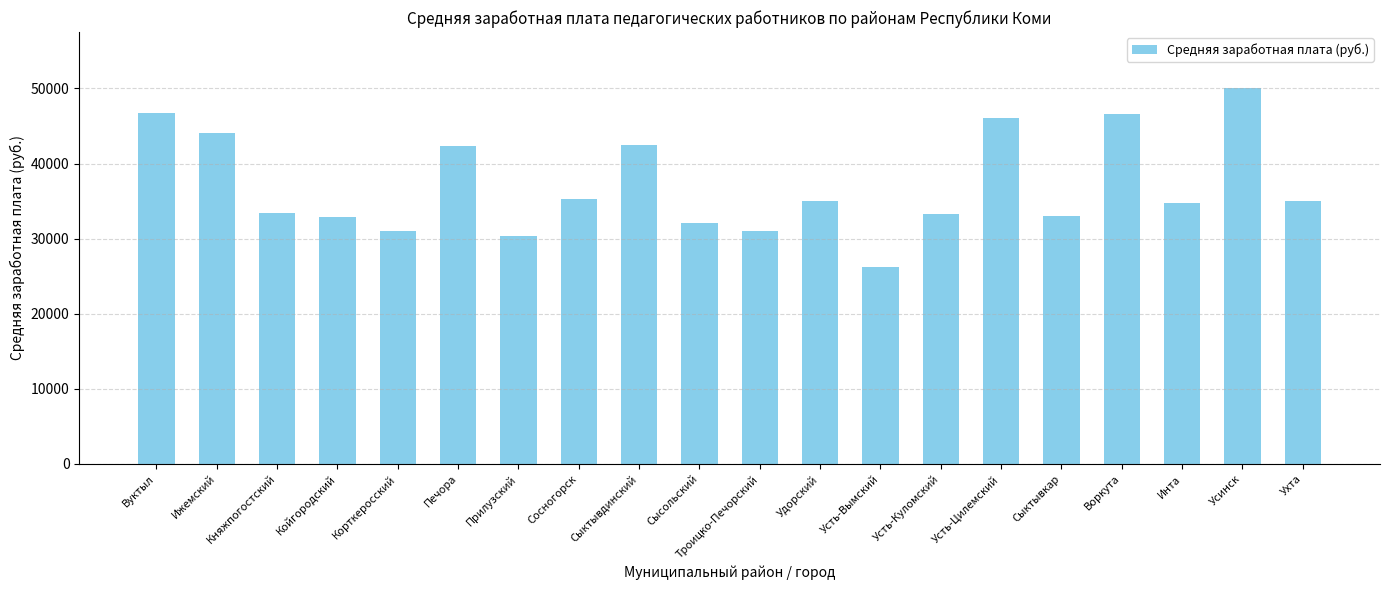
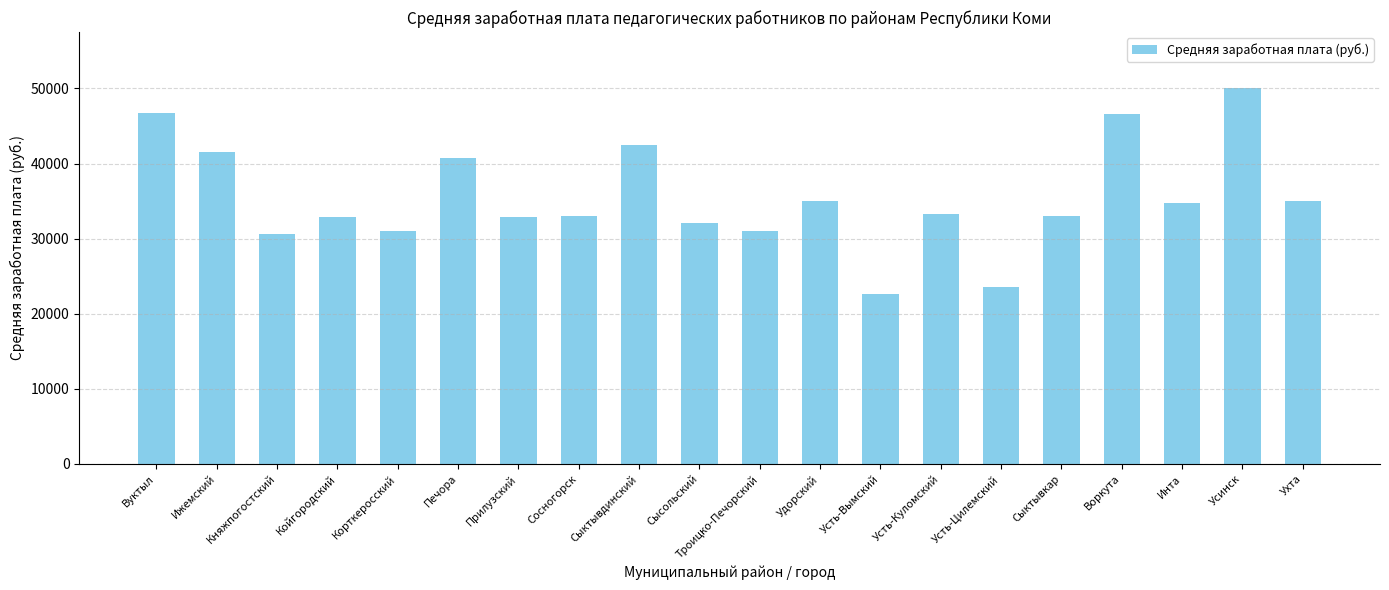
Ижемский: 44000 -> 42000
Княжпогостский: 33000 -> 31000
Печора: 42000 -> 41000
Прилузский: 30000 -> 33000
Сосногорск: 35000 -> 33000
Усть-Вымский: 26000 -> 23000
Усть-Цилемский: 46000 -> 24000
